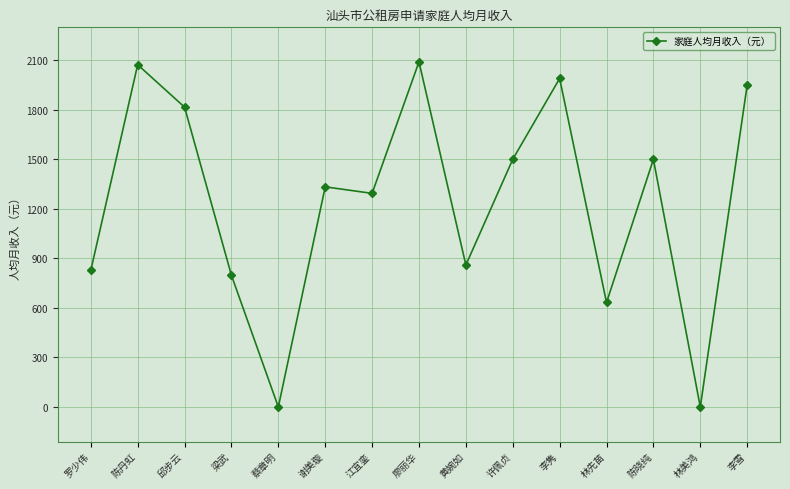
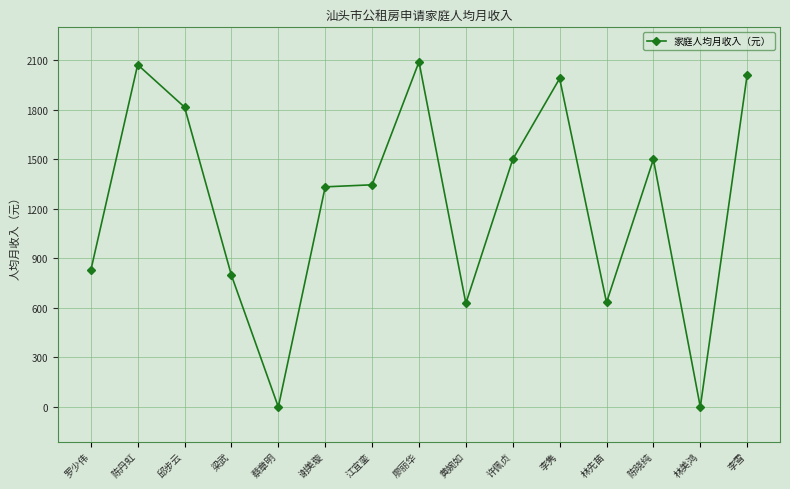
江宜銮: 1290 -> 1350
黄婉如: 860 -> 630
李雪: 1950 -> 2010
